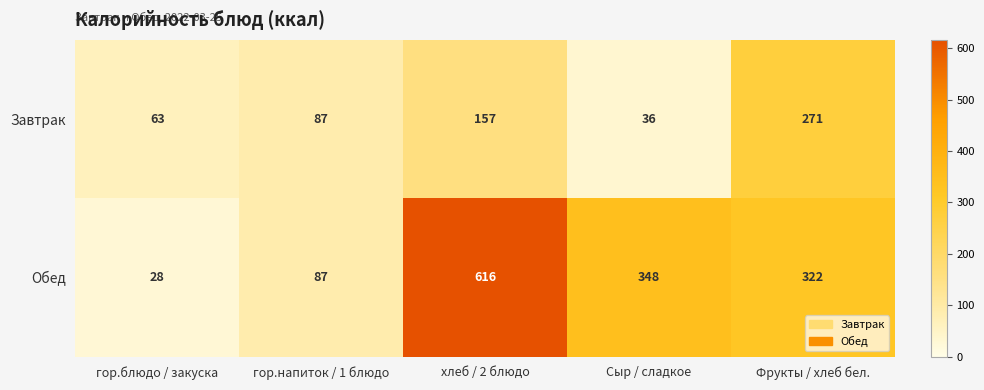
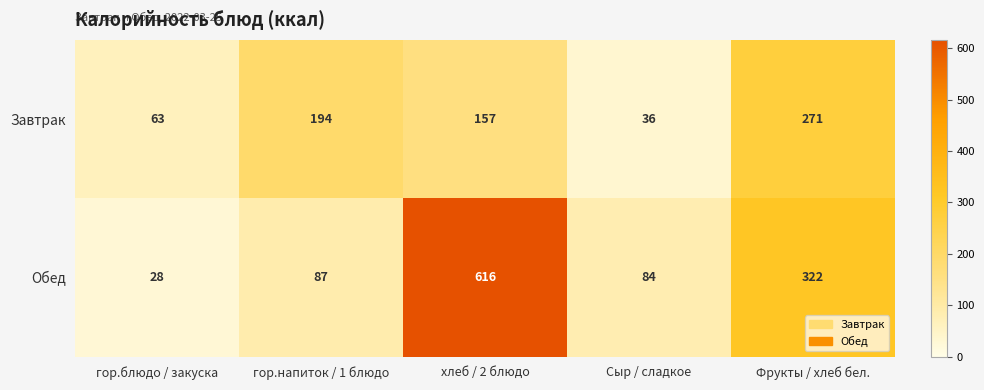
Завтрак, гор.напиток / 1 блюдо: 87 -> 194
Обед, Сыр / сладкое: 348 -> 84
